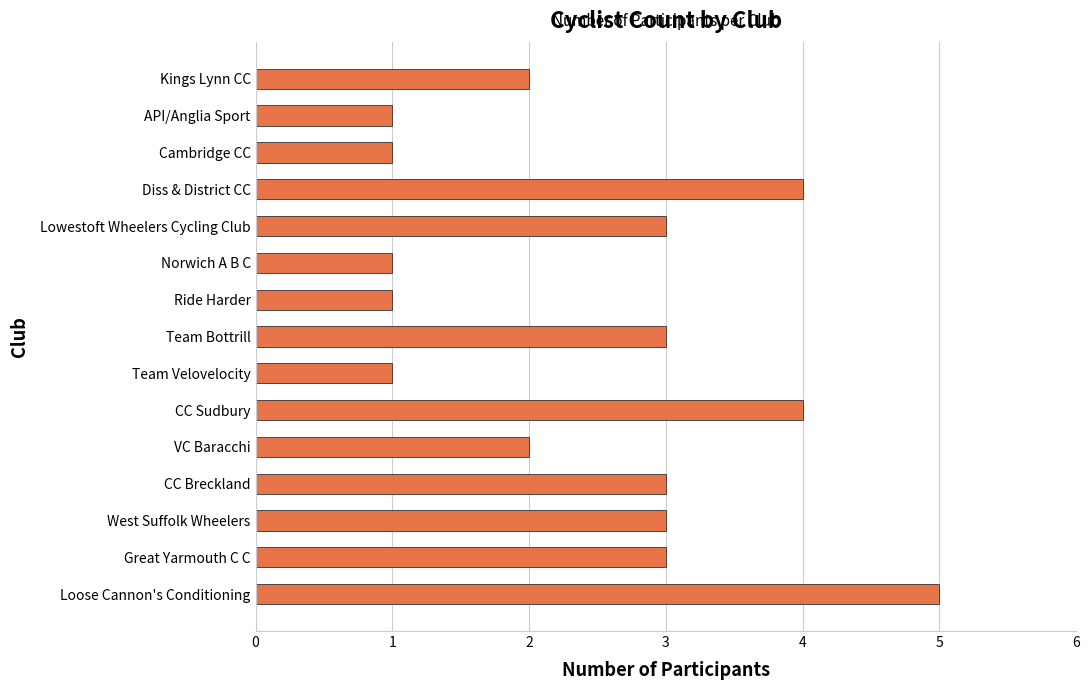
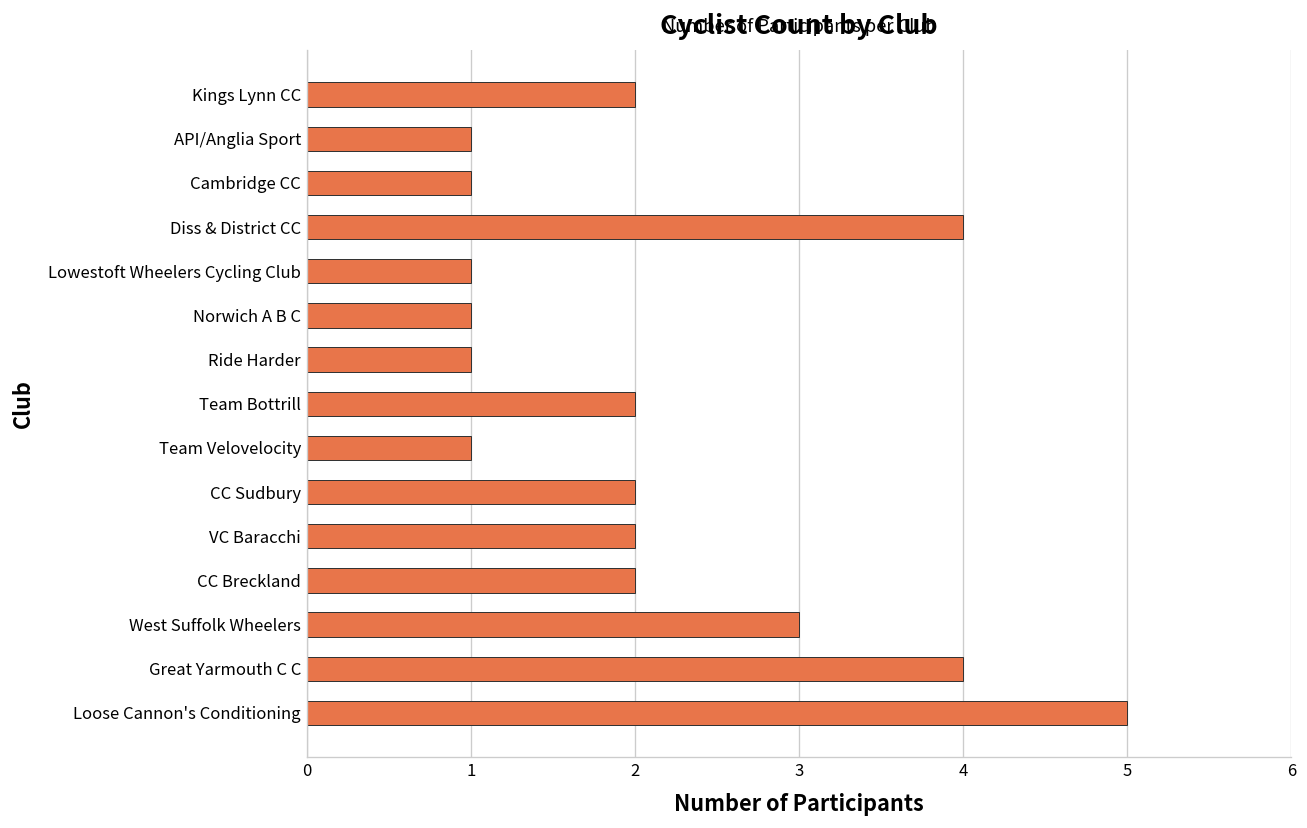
Lowestoft Wheelers Cycling Club: 3 -> 1
Team Bottrill: 3 -> 2
CC Sudbury: 4 -> 2
CC Breckland: 3 -> 2
Great Yarmouth C C: 3 -> 4
